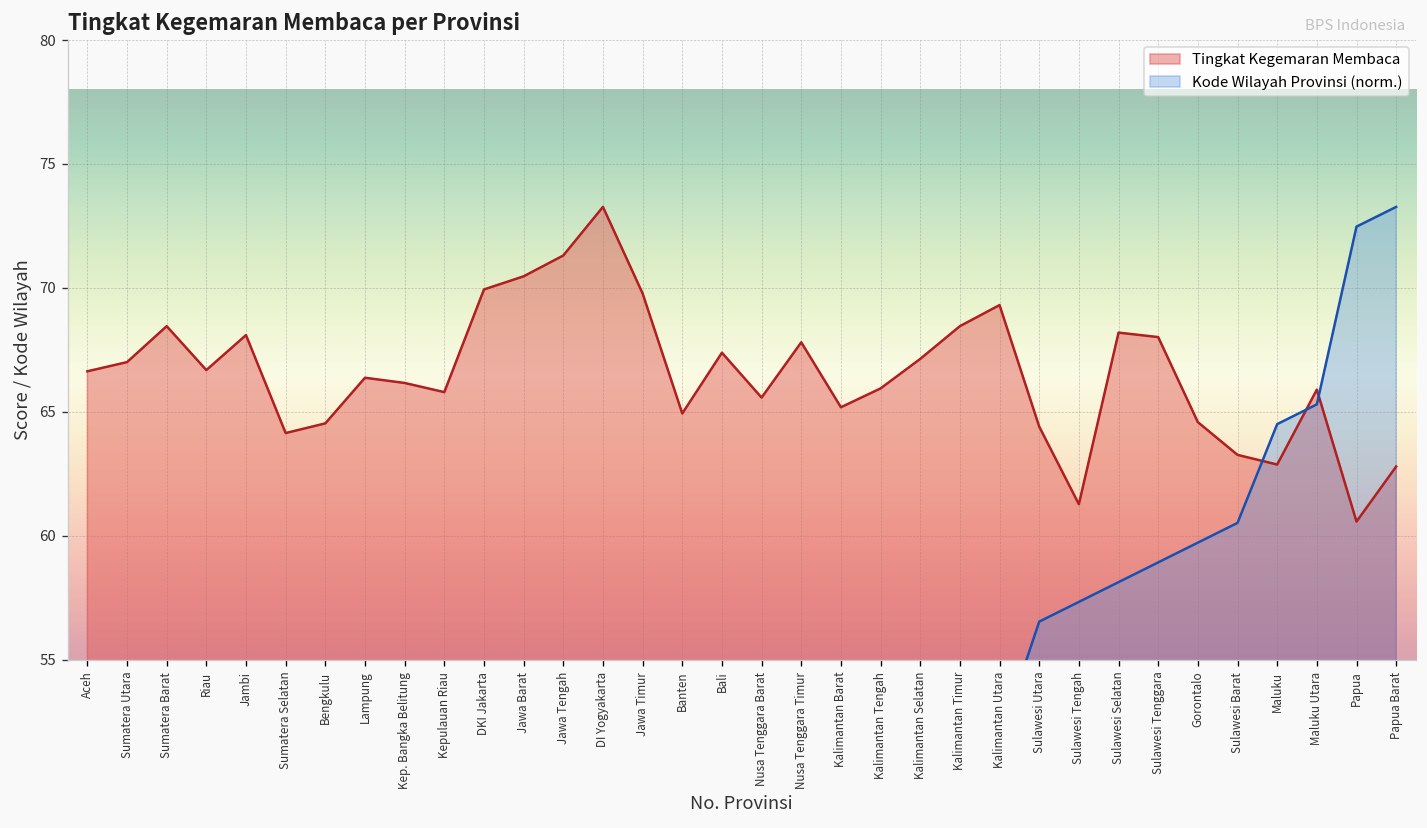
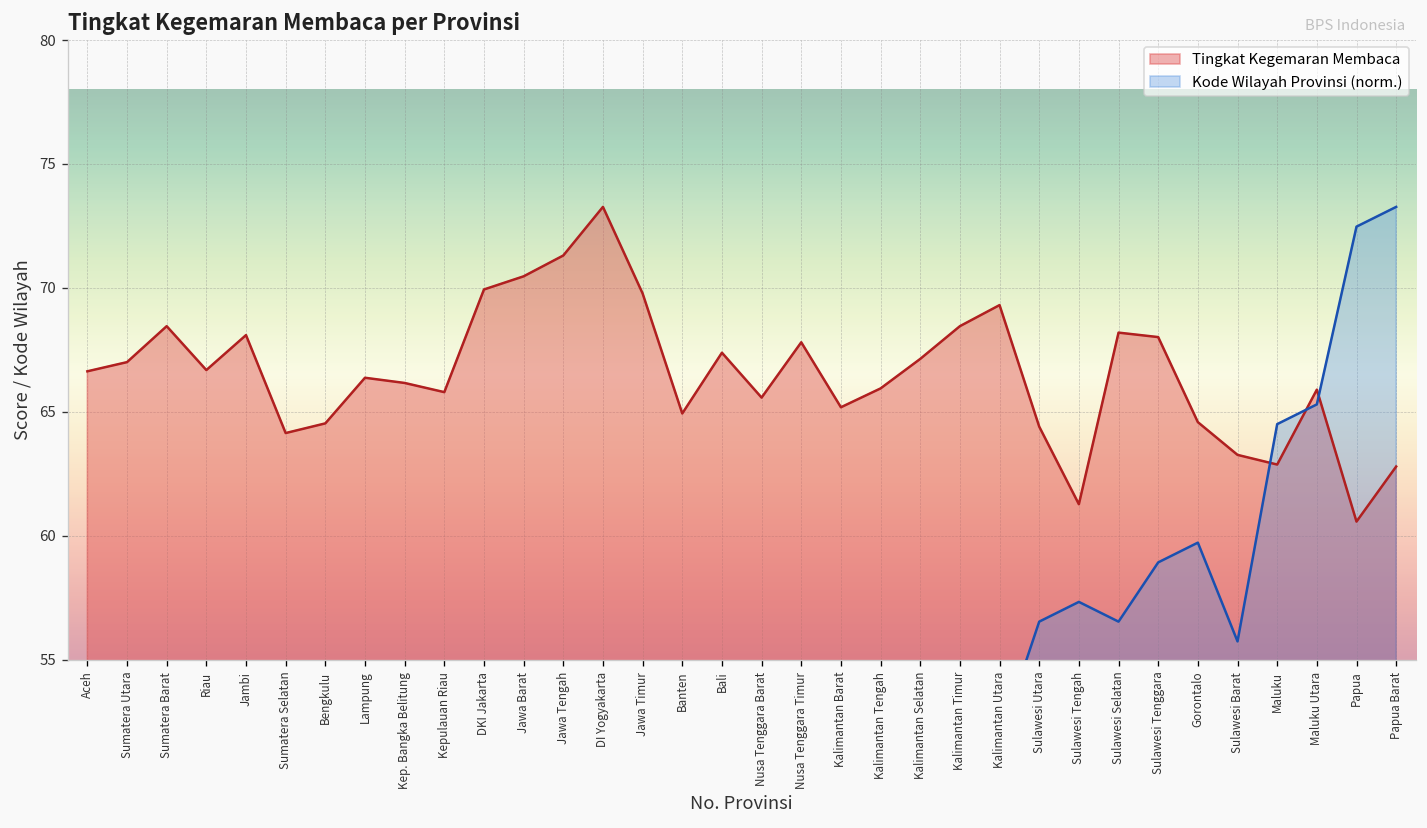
Kode Wilayah Provinsi (norm.), Sulawesi Selatan: 58.1 -> 56.5
Kode Wilayah Provinsi (norm.), Sulawesi Barat: 60.5 -> 55.7
